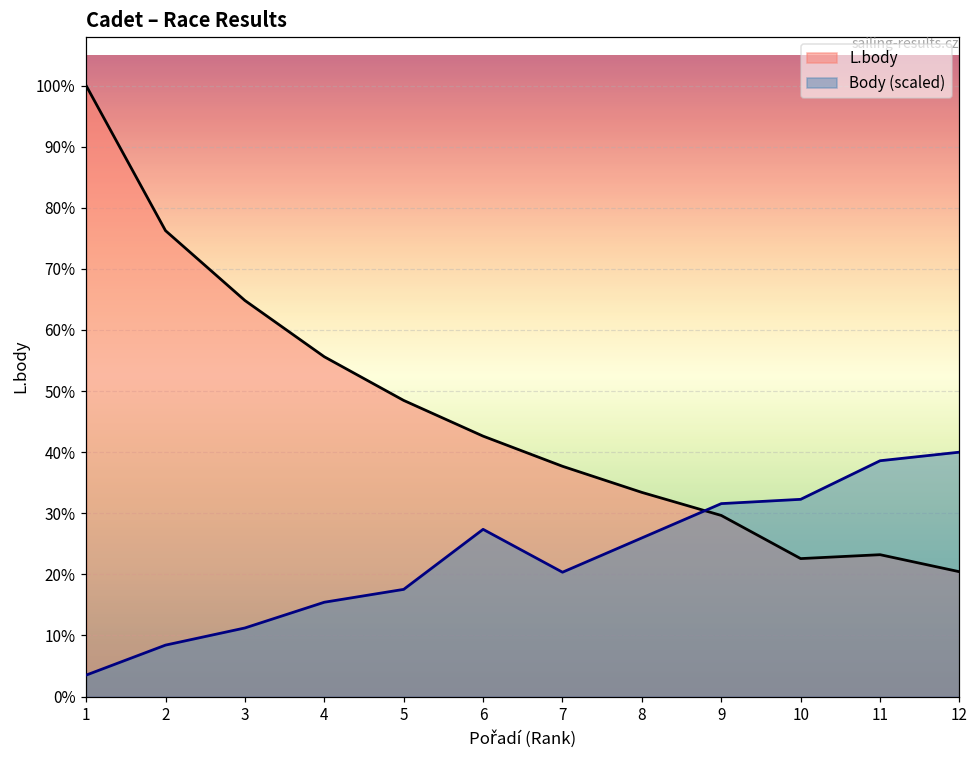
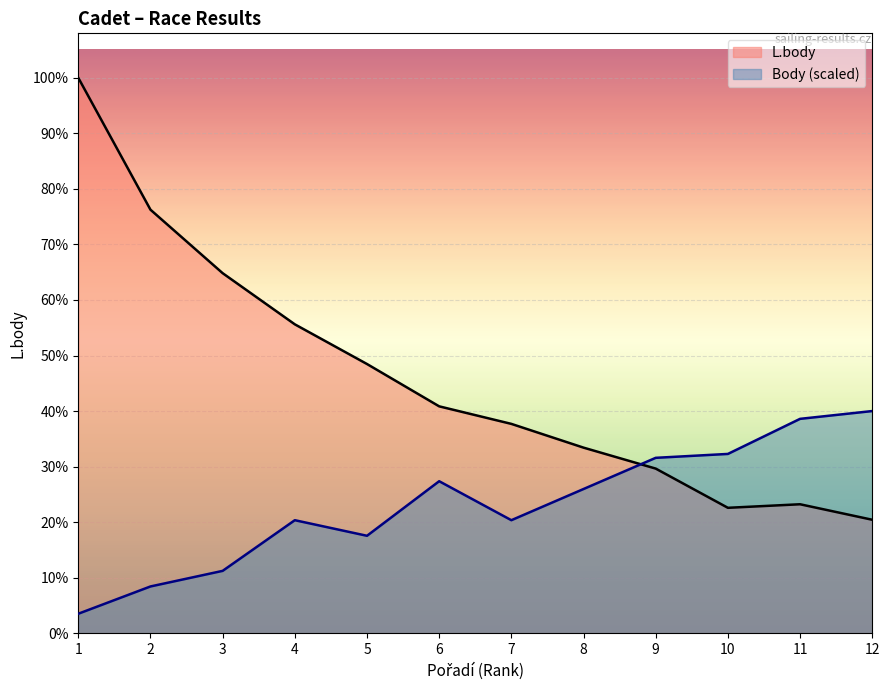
Body (scaled), 4: 15% -> 20%
L.body, 6: 43% -> 41%
